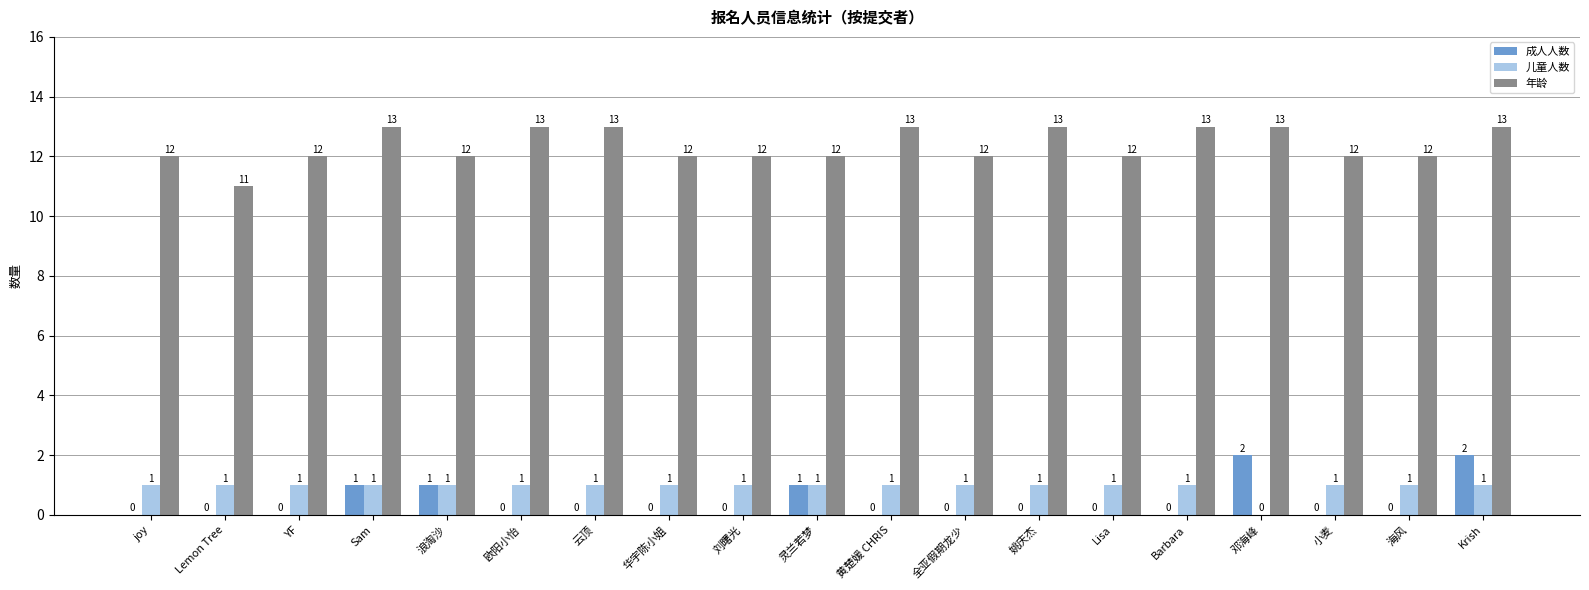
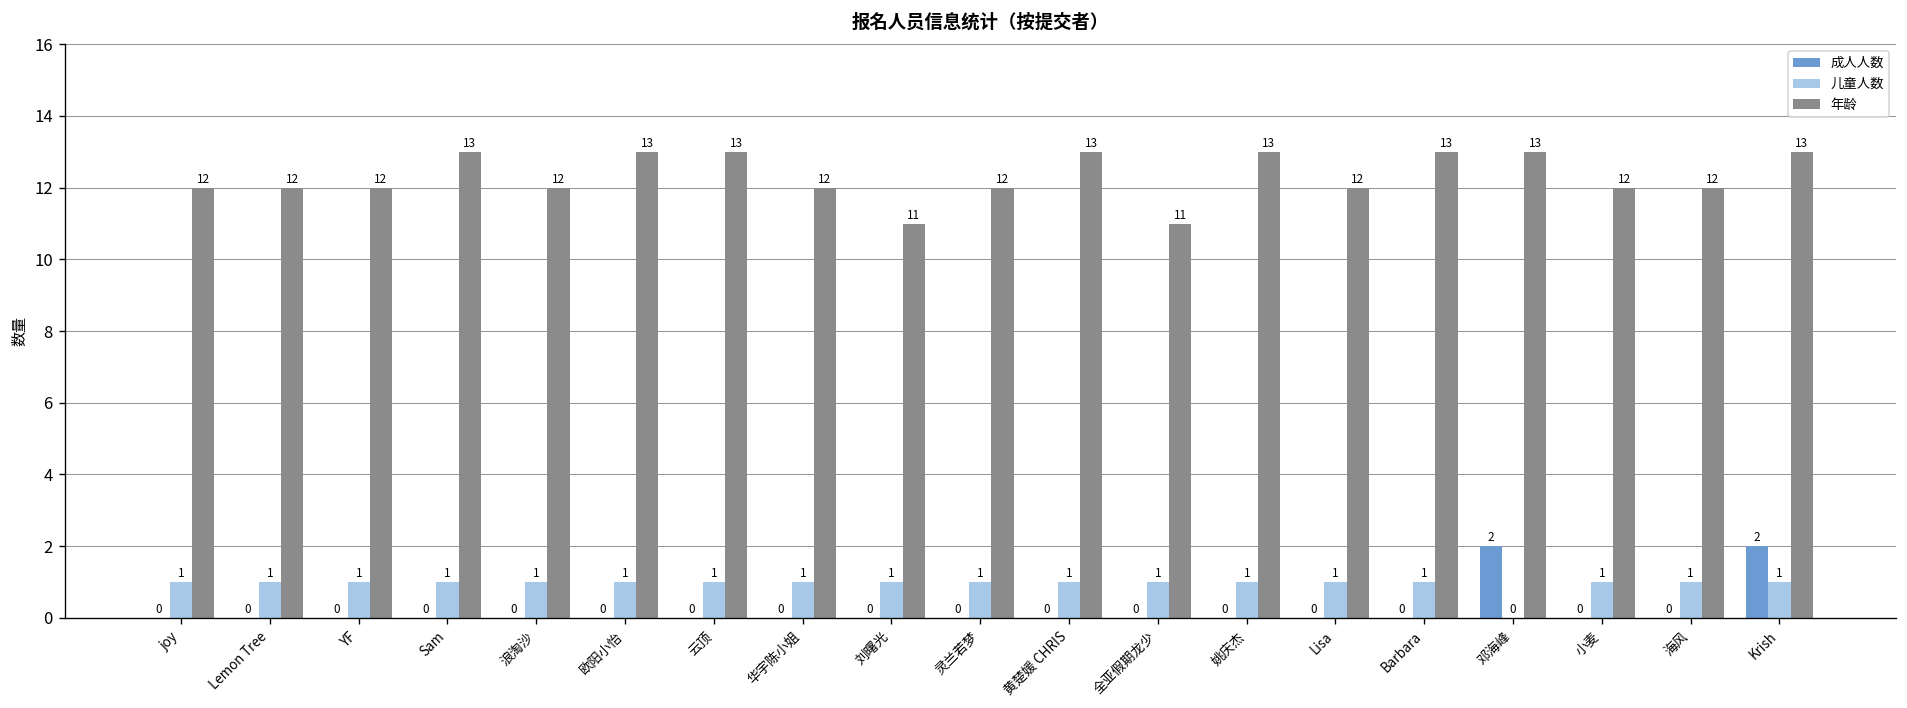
年龄, Lemon Tree: 11 -> 12
成人人数, Sam: 1 -> 0
成人人数, 浪淘沙: 1 -> 0
年龄, 刘曙光: 12 -> 11
成人人数, 灵兰若梦: 1 -> 0
年龄, 全亚假期龙少: 12 -> 11
